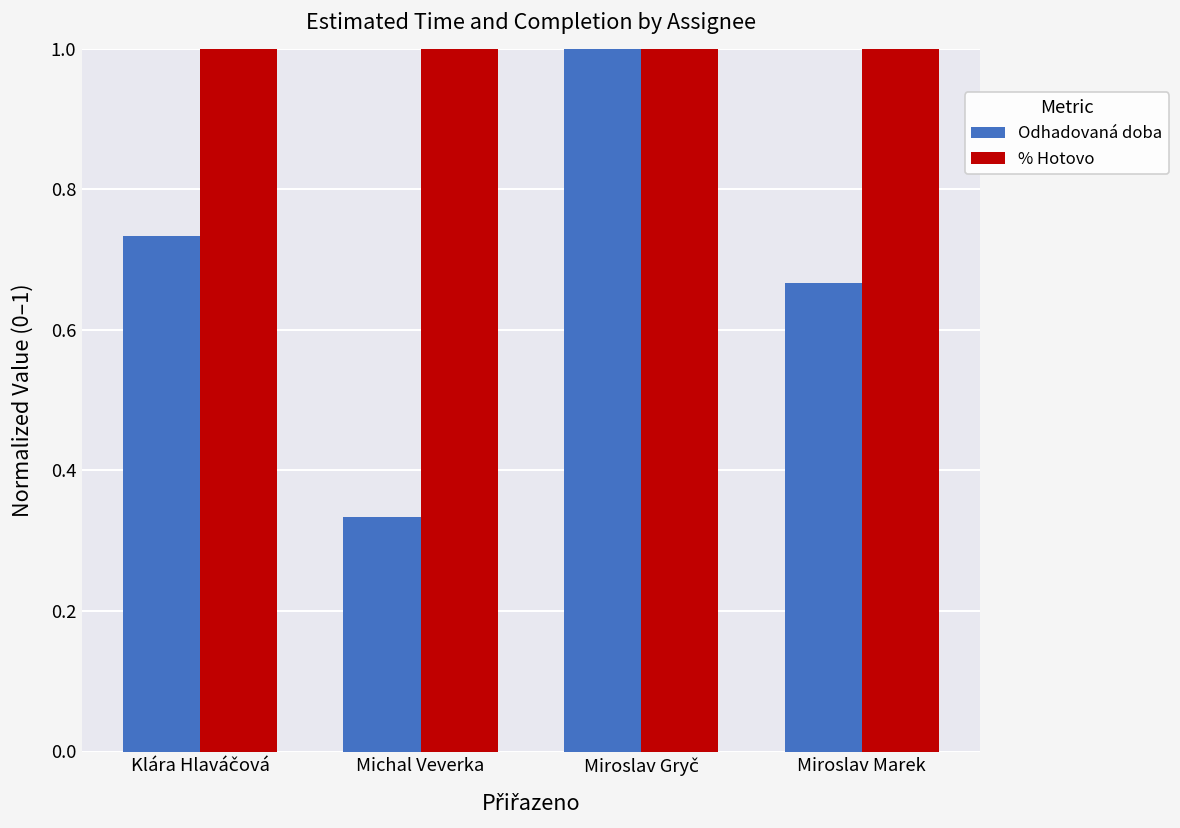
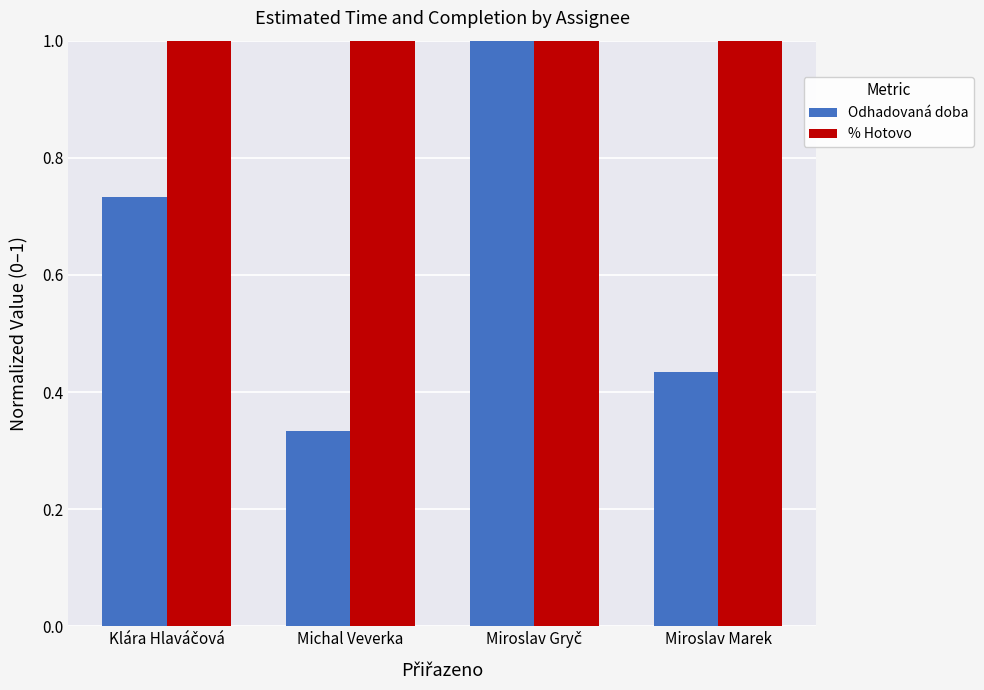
Odhadovaná doba, Miroslav Marek: 0.67 -> 0.43
